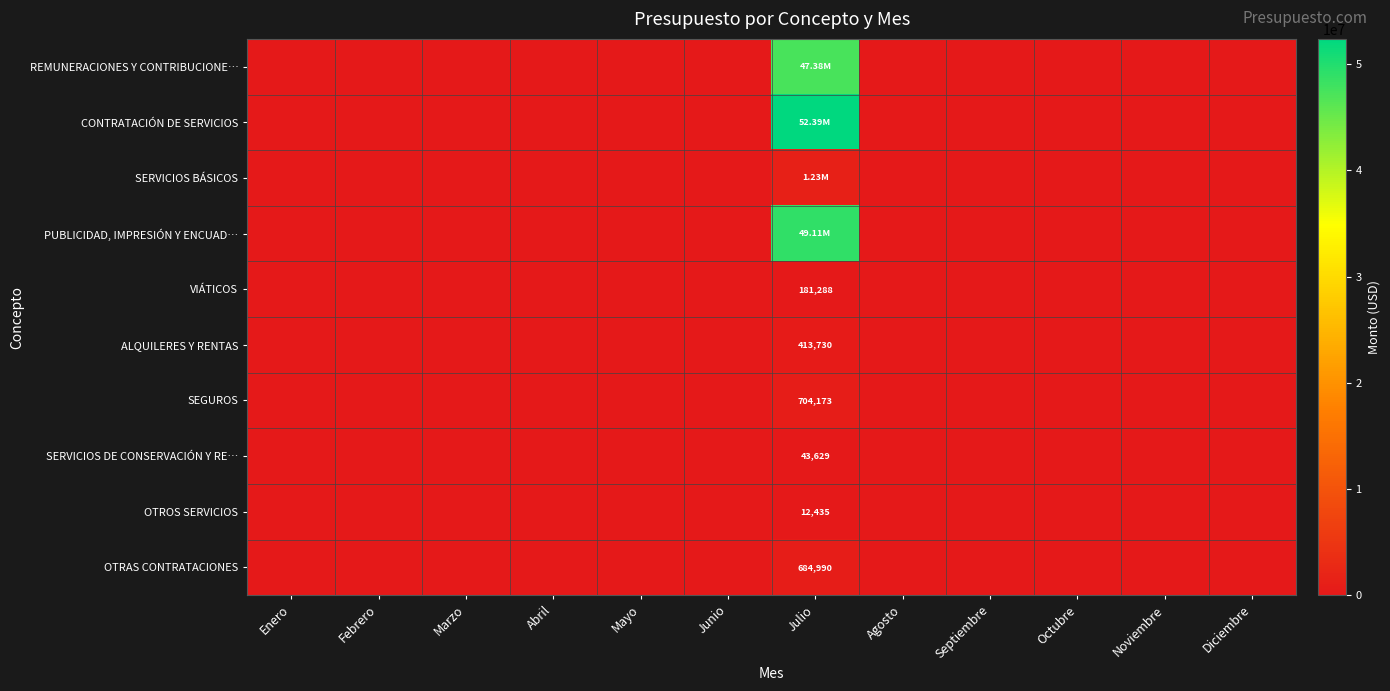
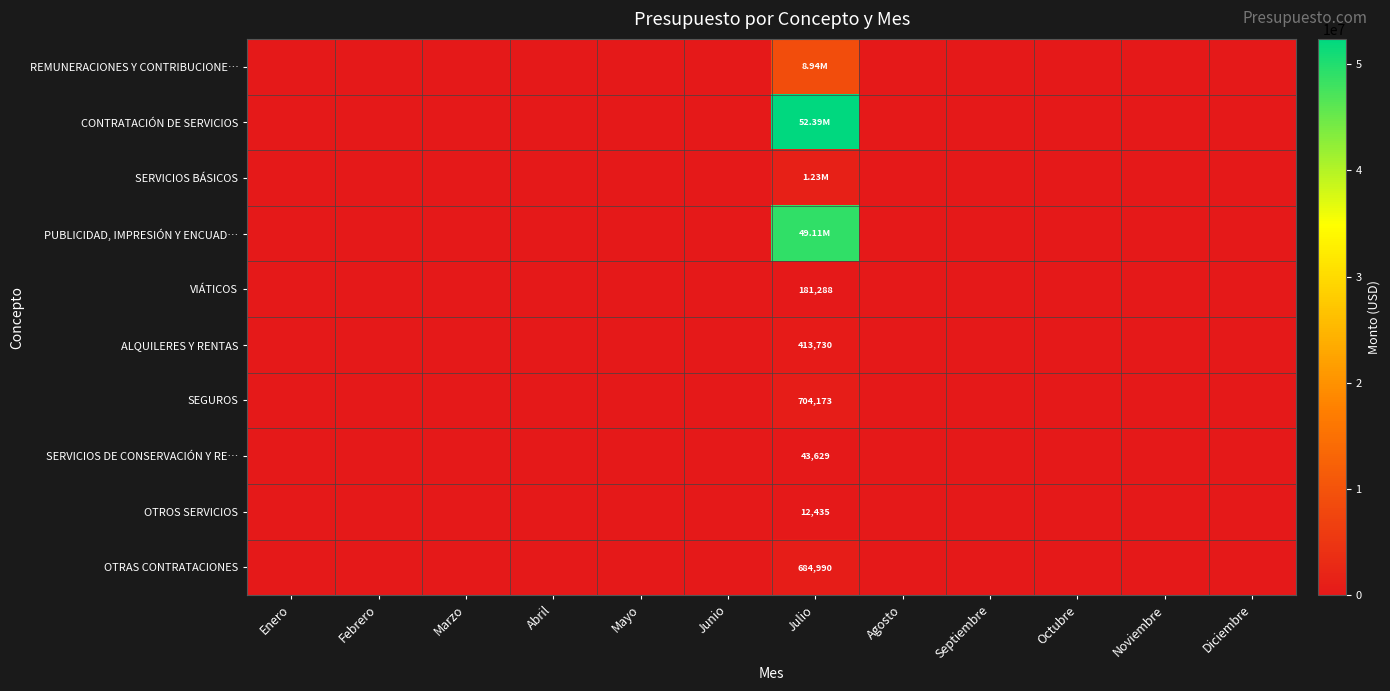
REMUNERACIONES Y CONTRIBUCIONE…, Julio: 47.38M -> 8.94M
